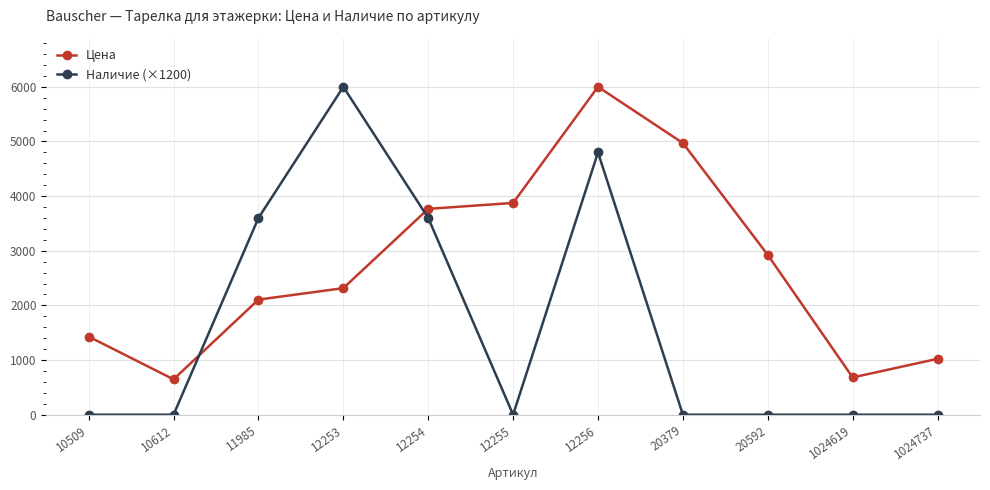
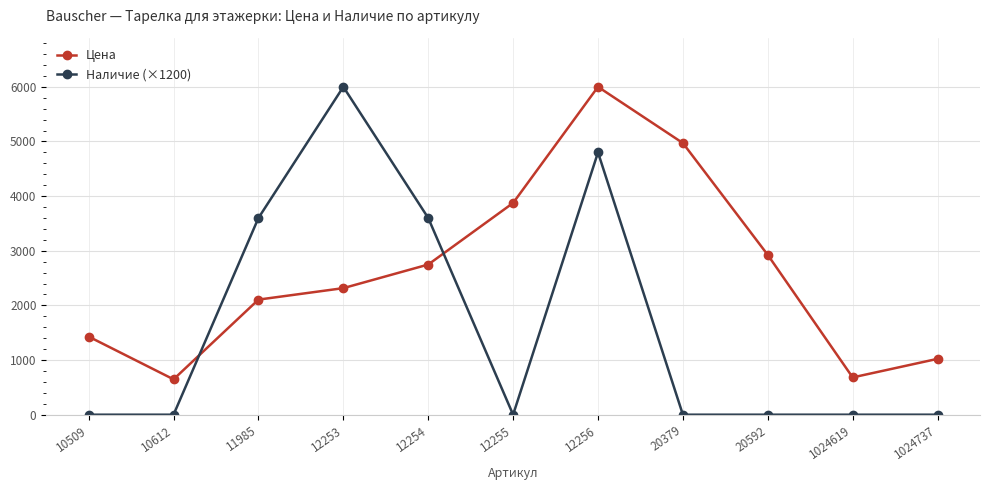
Цена, 12254: 3800 -> 2700
